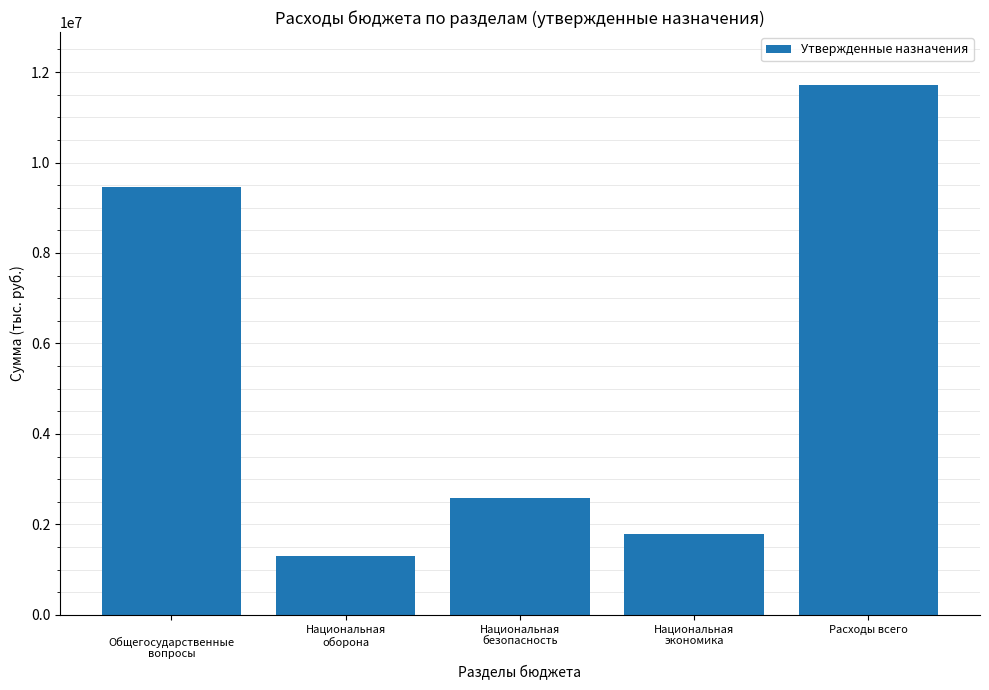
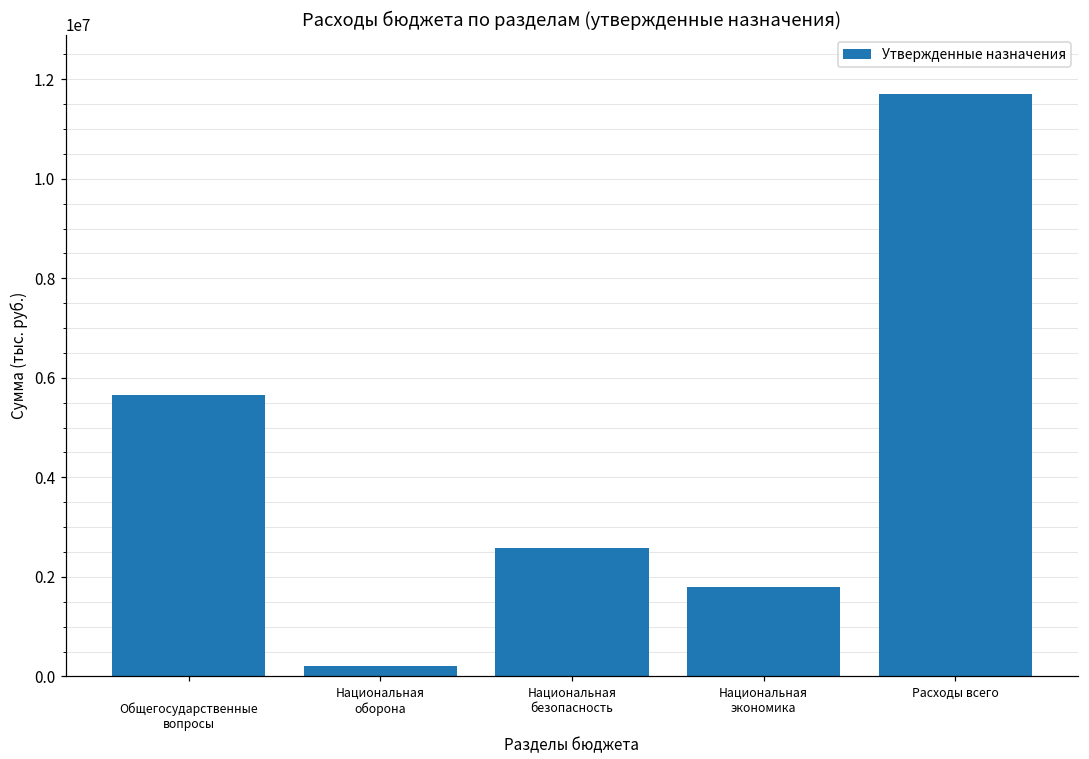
Общегосударственные вопросы: 9500000 -> 5700000
Национальная оборона: 1300000 -> 200000
